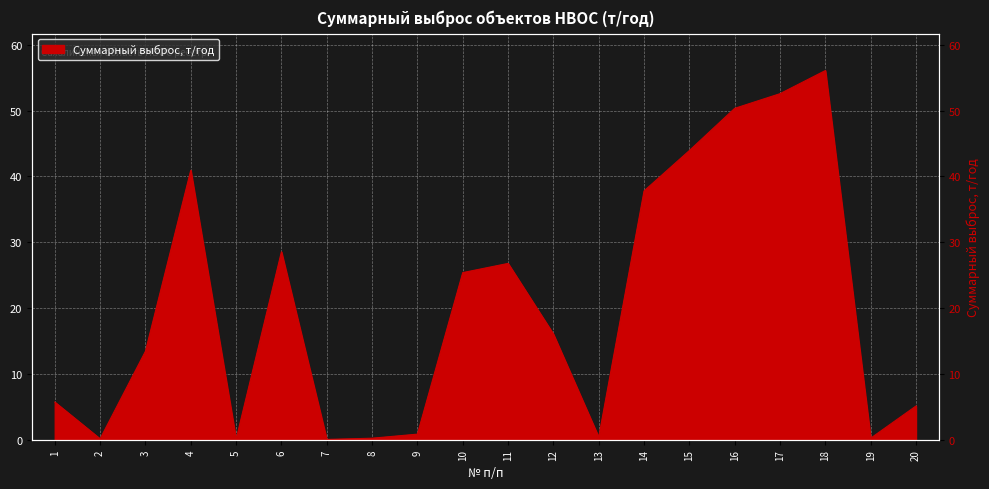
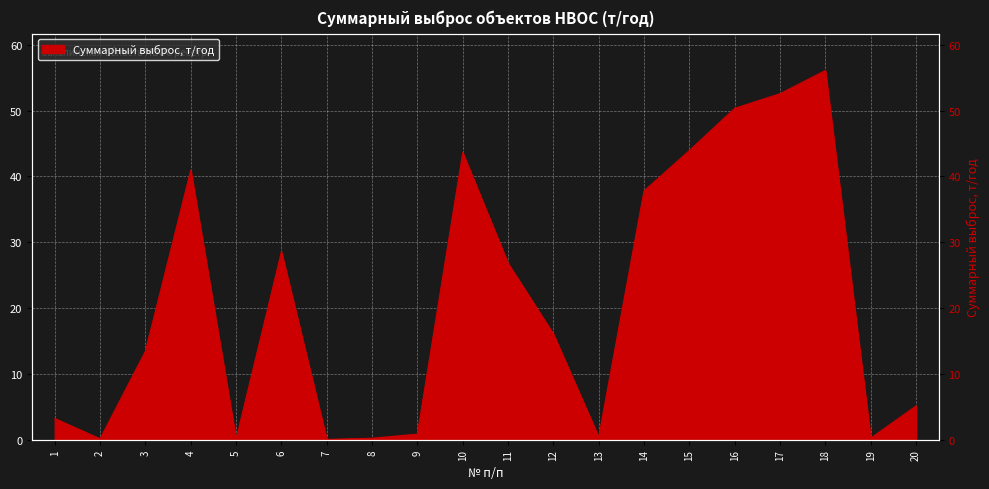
1: 6 -> 3
10: 25 -> 44
